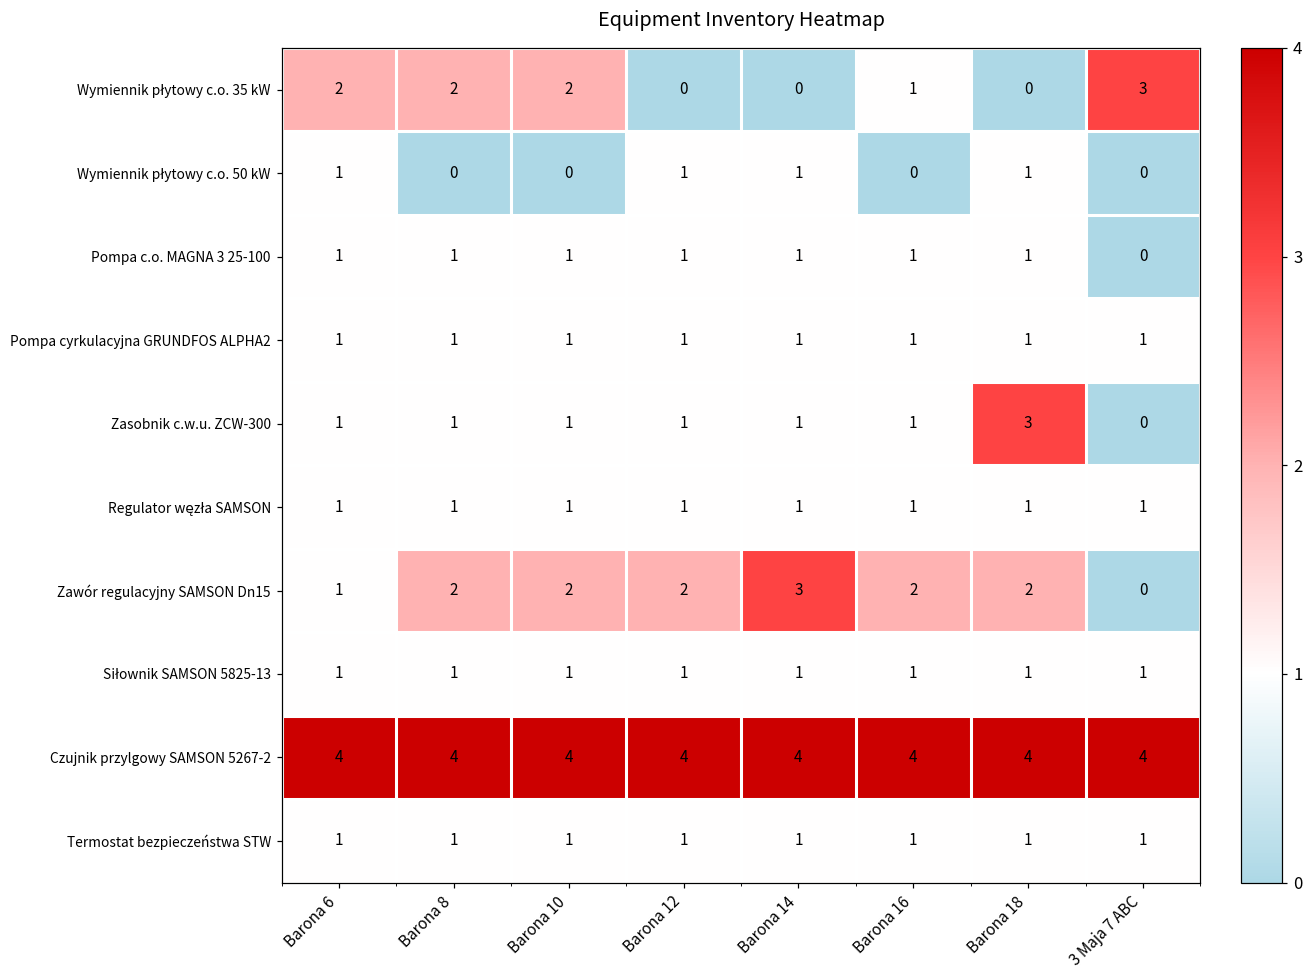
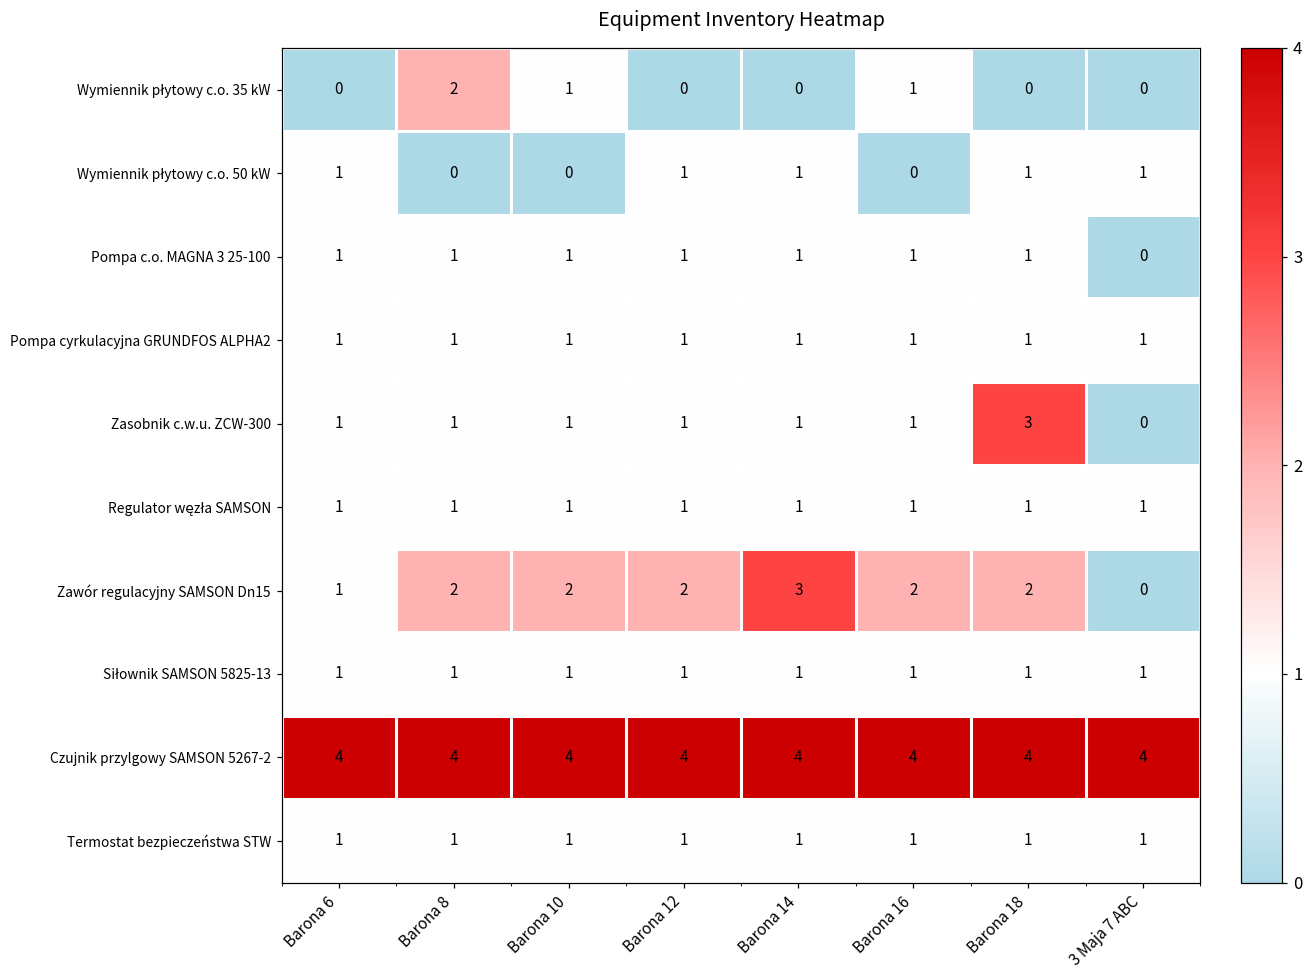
Wymiennik płytowy c.o. 35 kW, Barona 6: 2 -> 0
Wymiennik płytowy c.o. 35 kW, Barona 10: 2 -> 1
Wymiennik płytowy c.o. 35 kW, 3 Maja 7 ABC: 3 -> 0
Wymiennik płytowy c.o. 50 kW, 3 Maja 7 ABC: 0 -> 1
